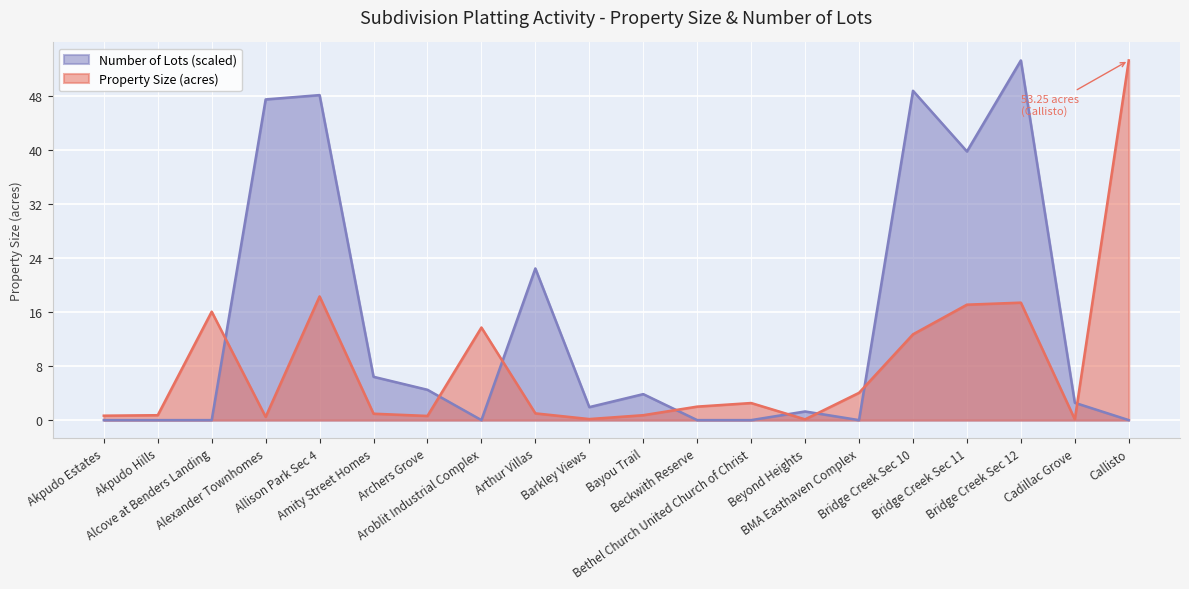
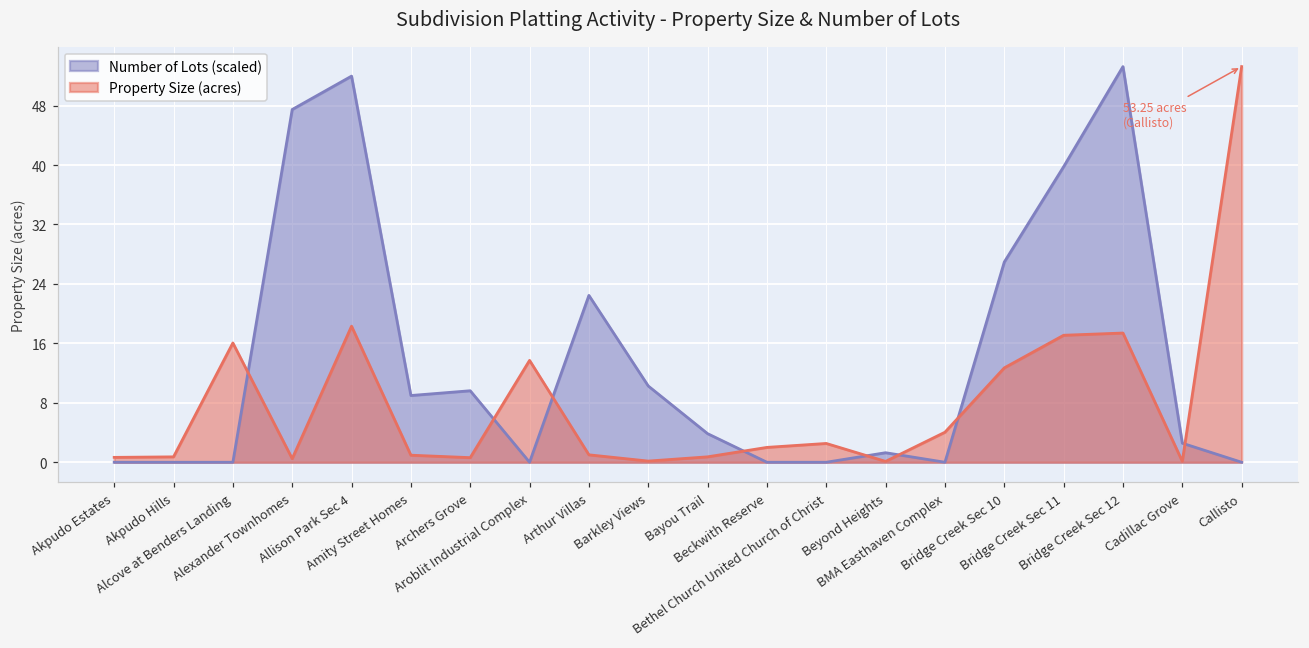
Number of Lots (scaled), Allison Park Sec 4: 48 -> 52
Number of Lots (scaled), Amity Street Homes: 6 -> 9
Number of Lots (scaled), Archers Grove: 4 -> 10
Number of Lots (scaled), Barkley Views: 2 -> 10
Number of Lots (scaled), Bridge Creek Sec 10: 49 -> 27
